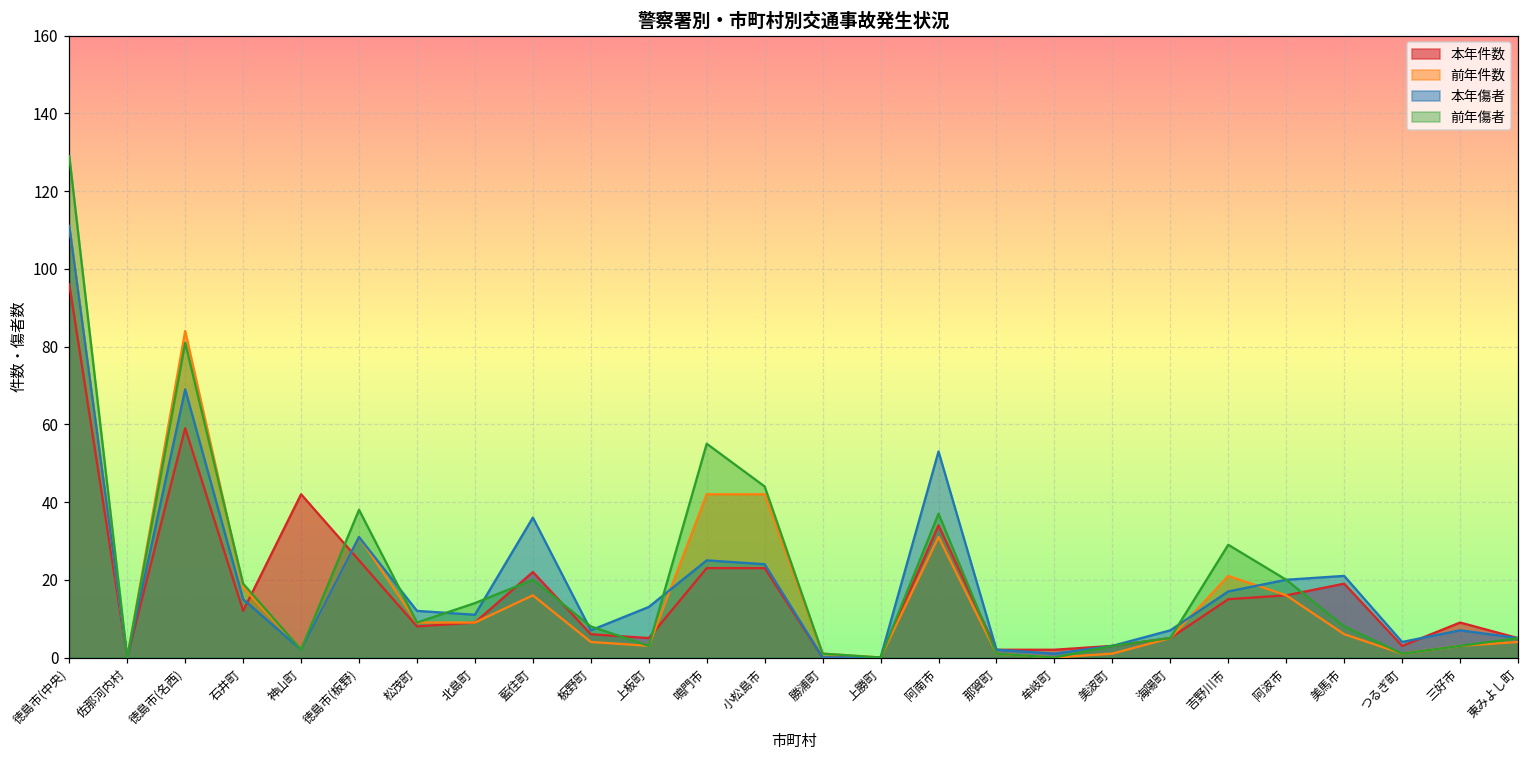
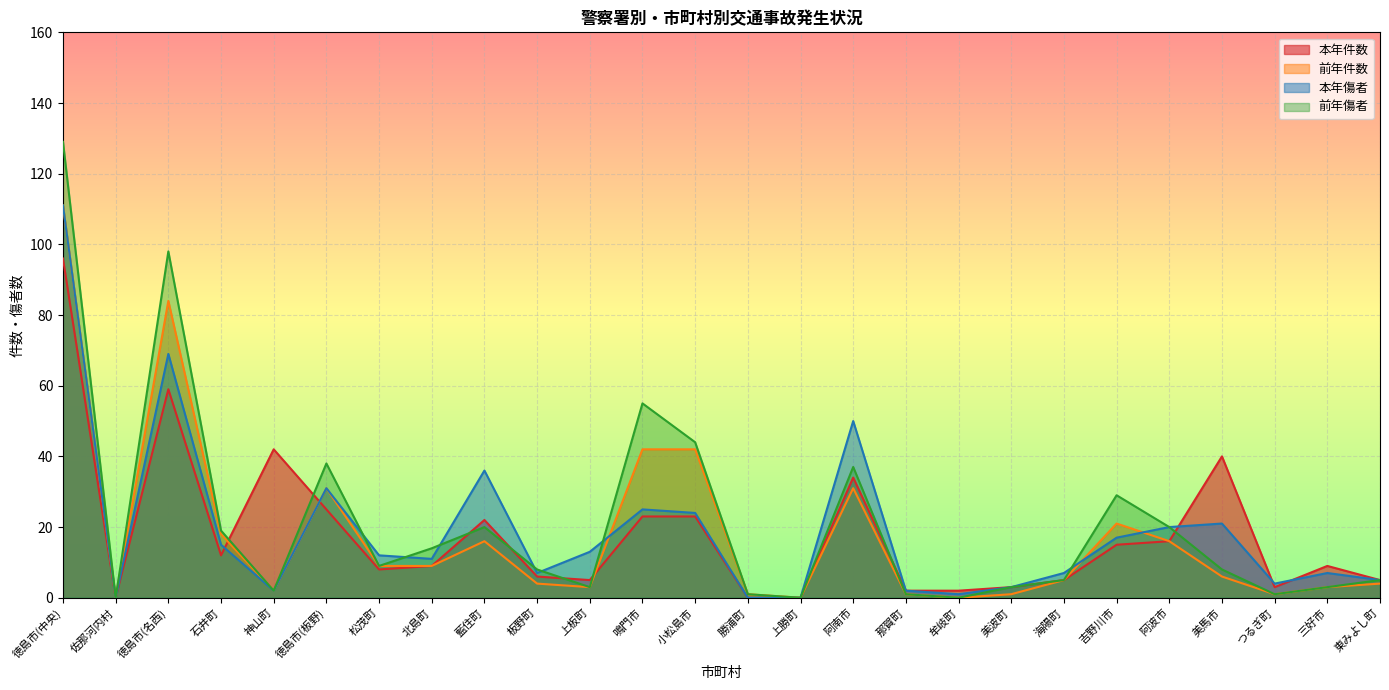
前年傷者, 徳島市(名西): 81 -> 98
本年傷者, 阿南市: 53 -> 50
本年件数, 美馬市: 19 -> 40
